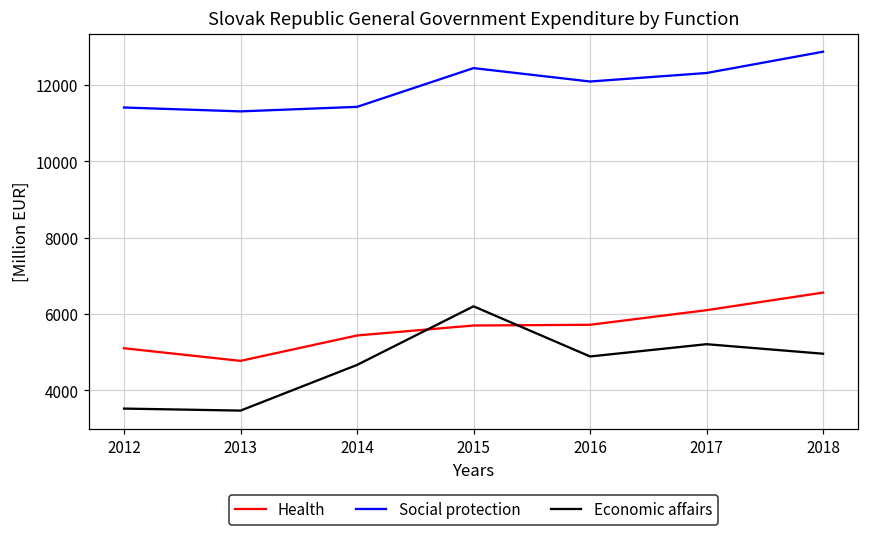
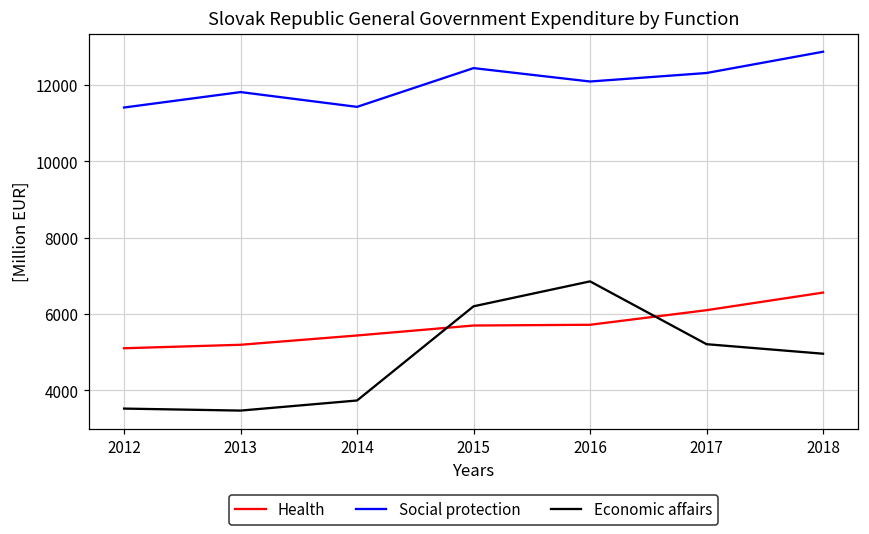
Health, 2013: 4800 -> 5200
Social protection, 2013: 11300 -> 11800
Economic affairs, 2014: 4700 -> 3700
Economic affairs, 2016: 4900 -> 6900
